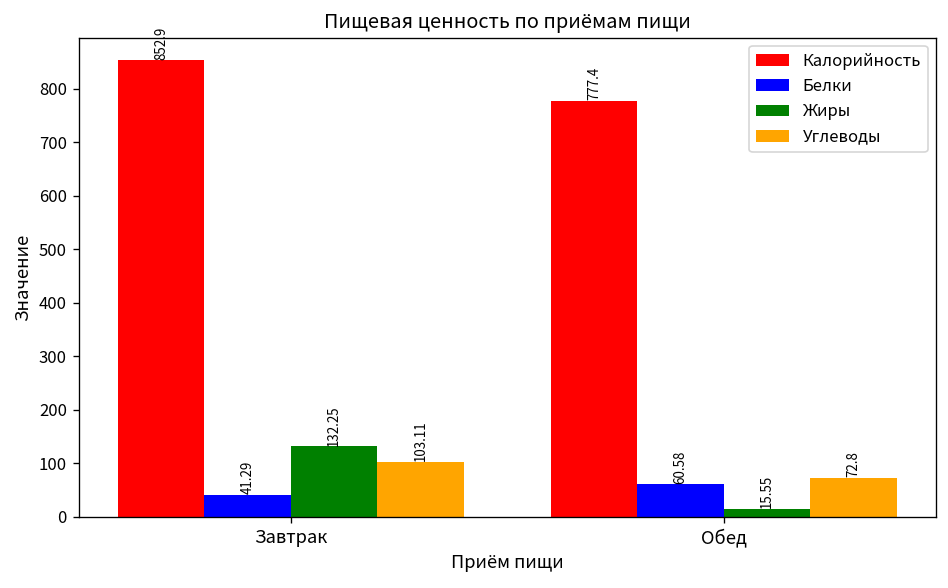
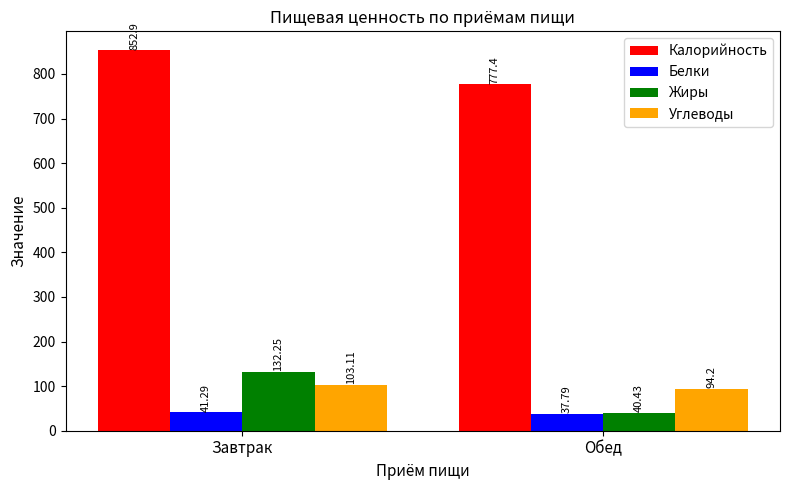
Белки, Обед: 60.58 -> 37.79
Жиры, Обед: 15.55 -> 40.43
Углеводы, Обед: 72.8 -> 94.2
